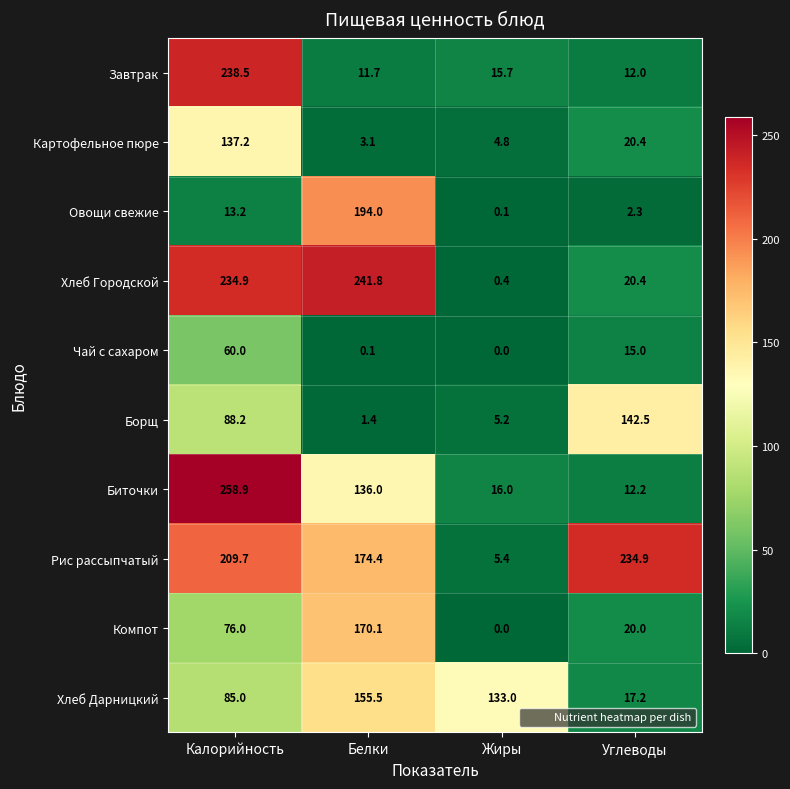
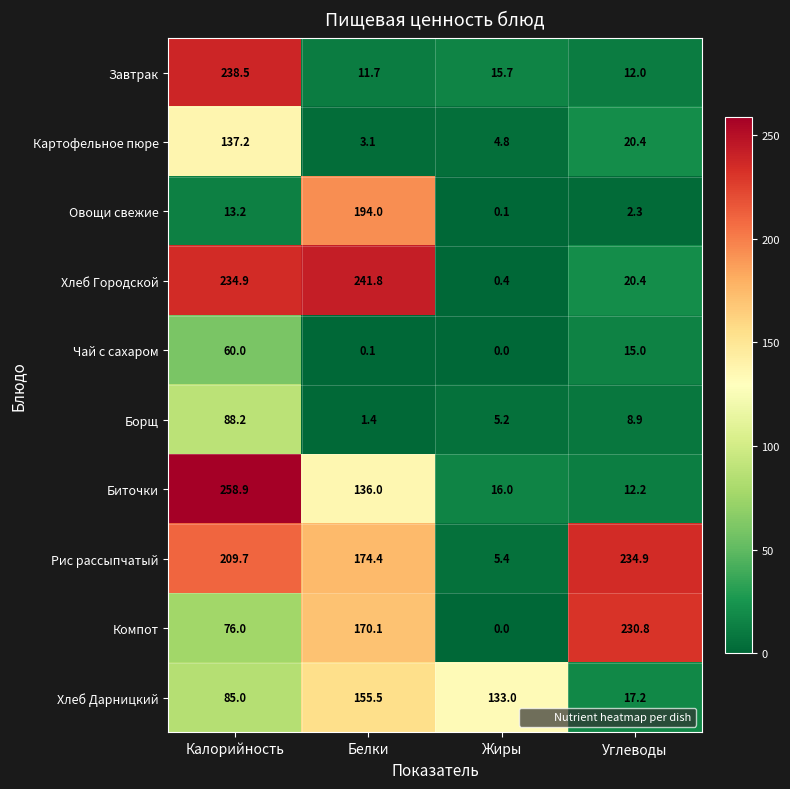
Борщ, Углеводы: 142.5 -> 8.9
Компот, Углеводы: 20.0 -> 230.8
